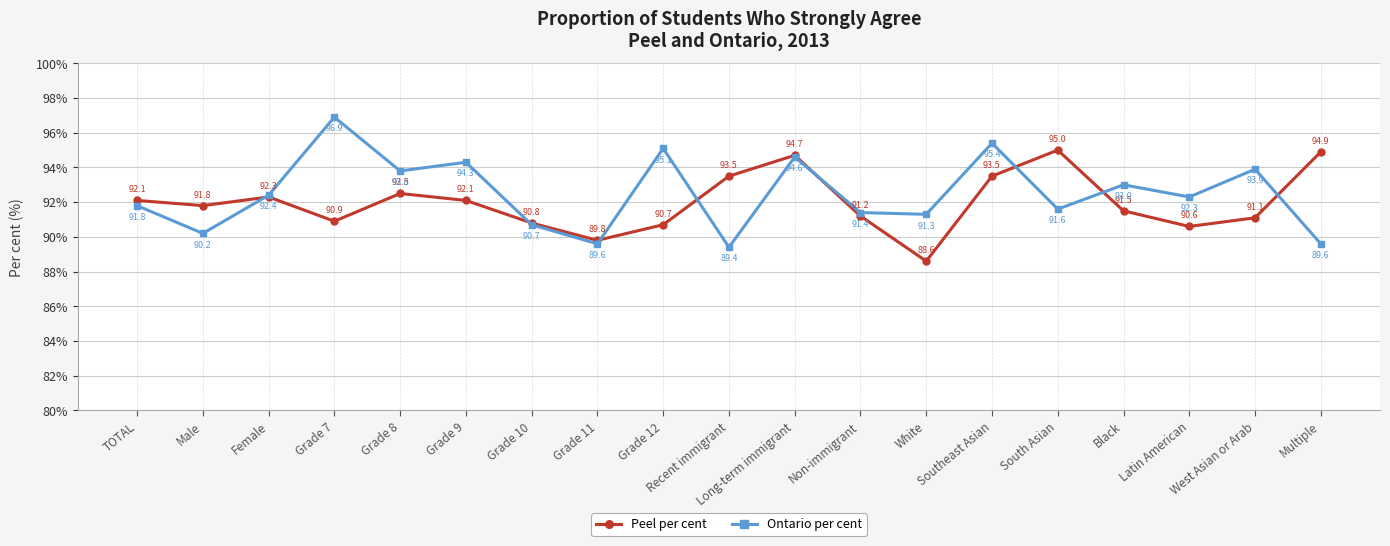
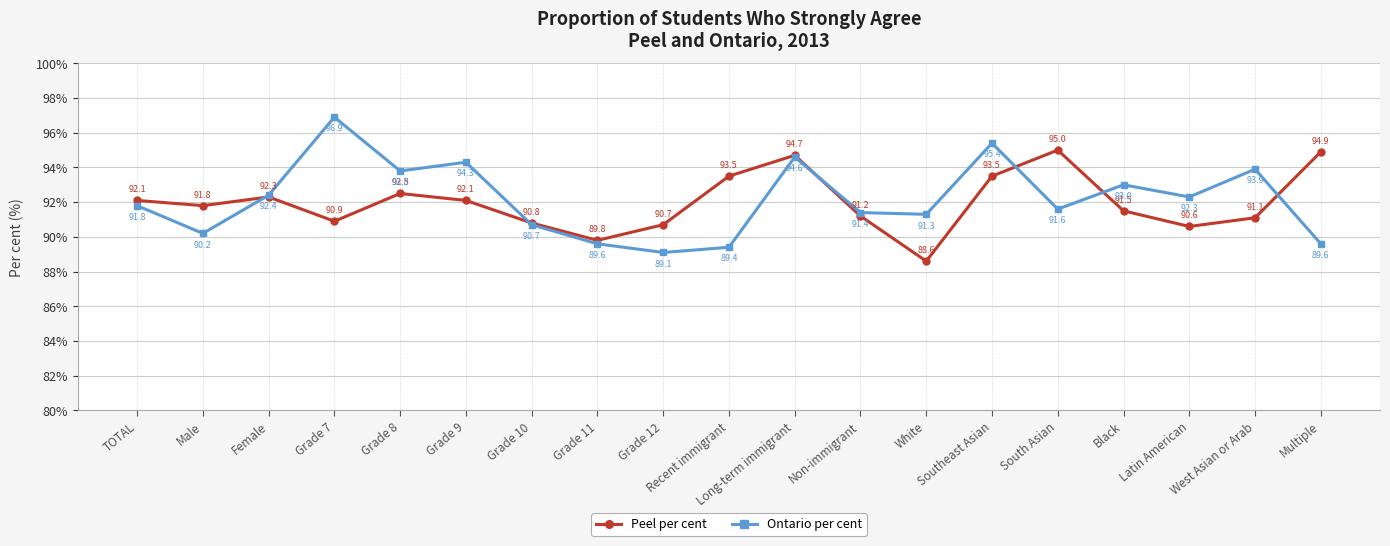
Ontario per cent, Grade 12: 95.1 -> 89.1
